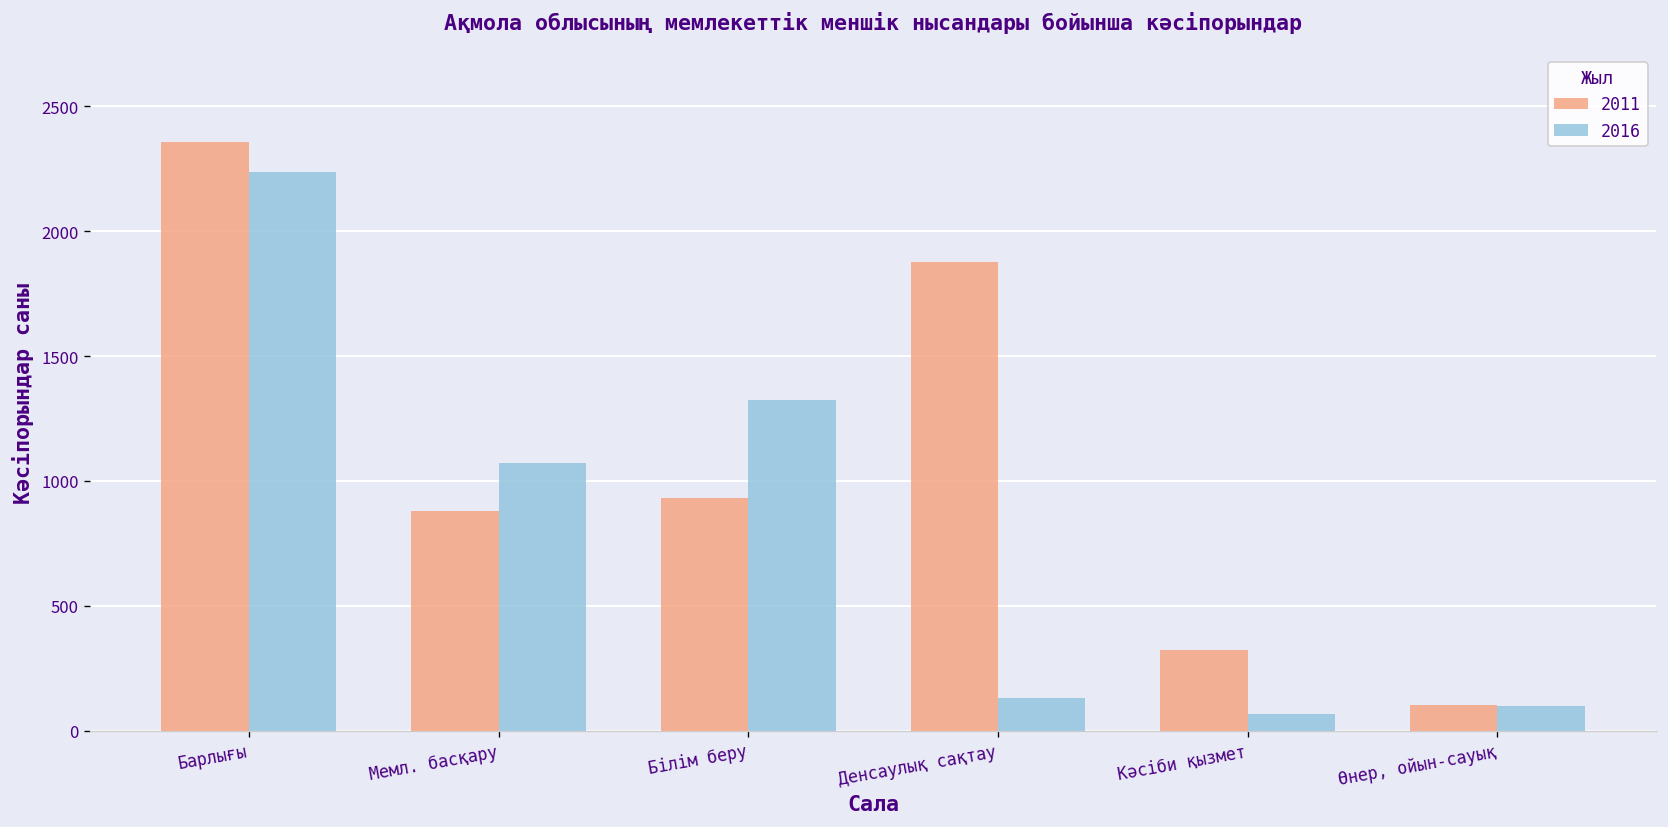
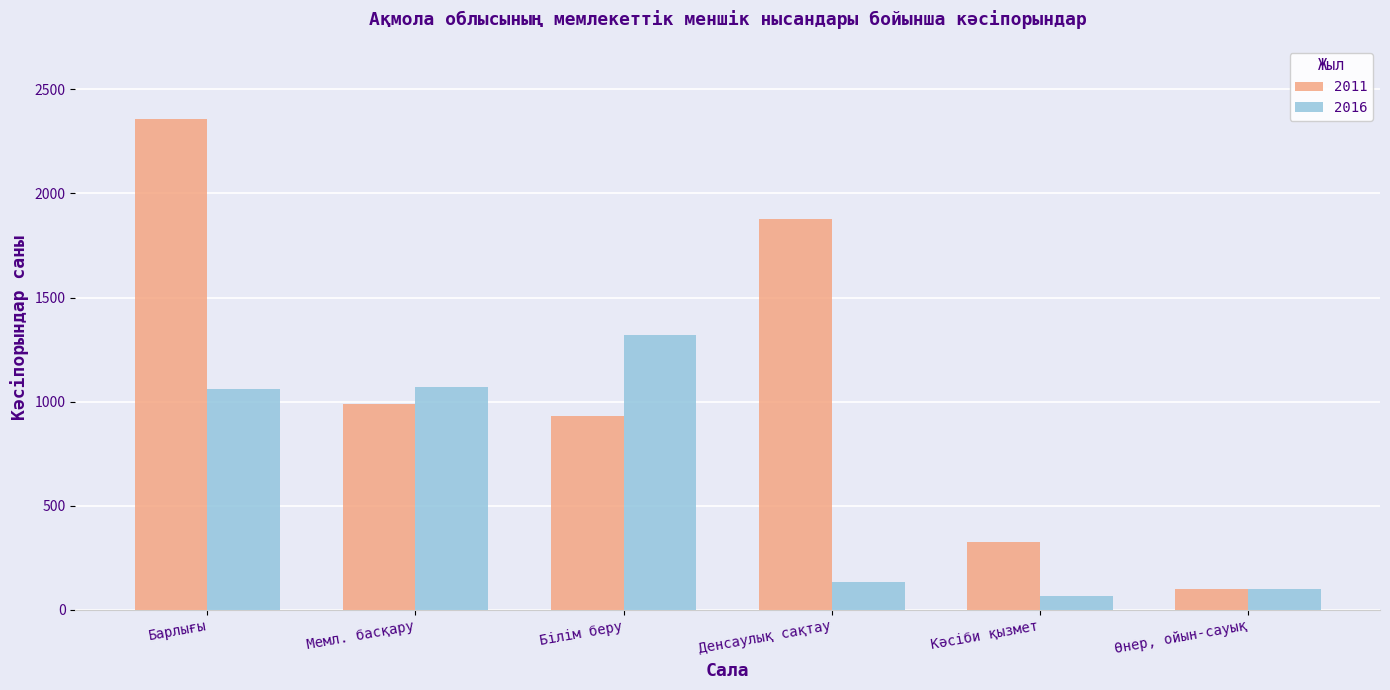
2016, Барлығы: 2240 -> 1060
2011, Мемл. басқару: 880 -> 990
